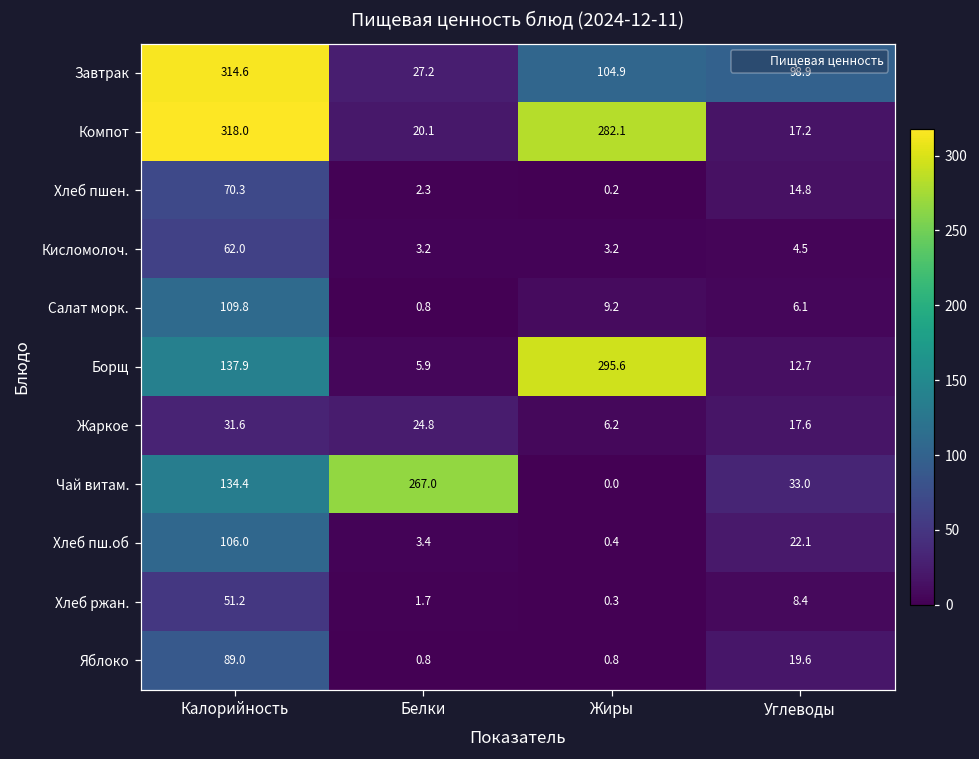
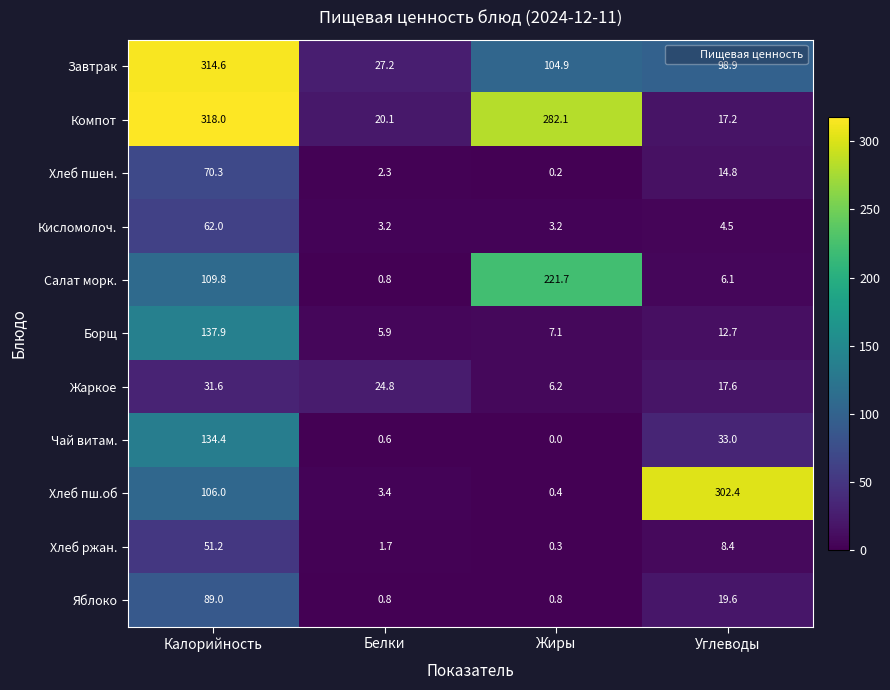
Салат морк., Жиры: 9.2 -> 221.7
Борщ, Жиры: 295.6 -> 7.1
Чай витам., Белки: 267.0 -> 0.6
Хлеб пш.об, Углеводы: 22.1 -> 302.4
